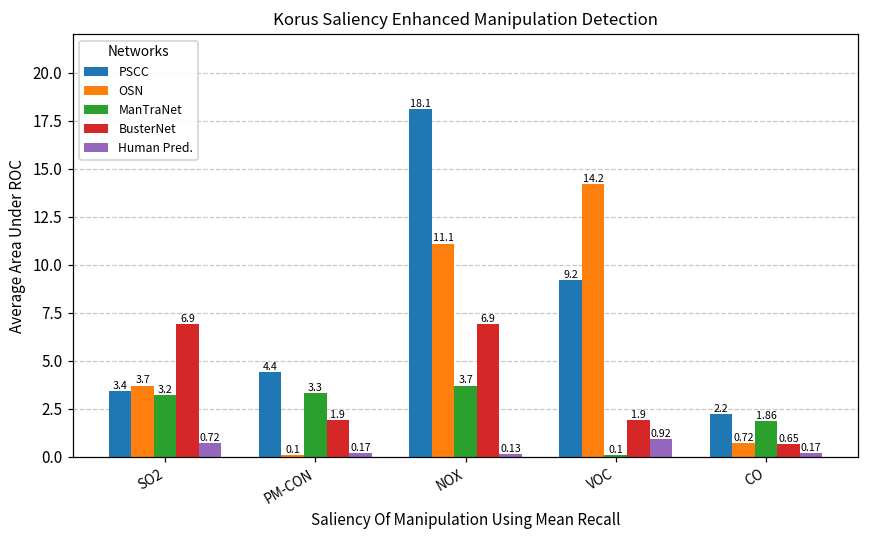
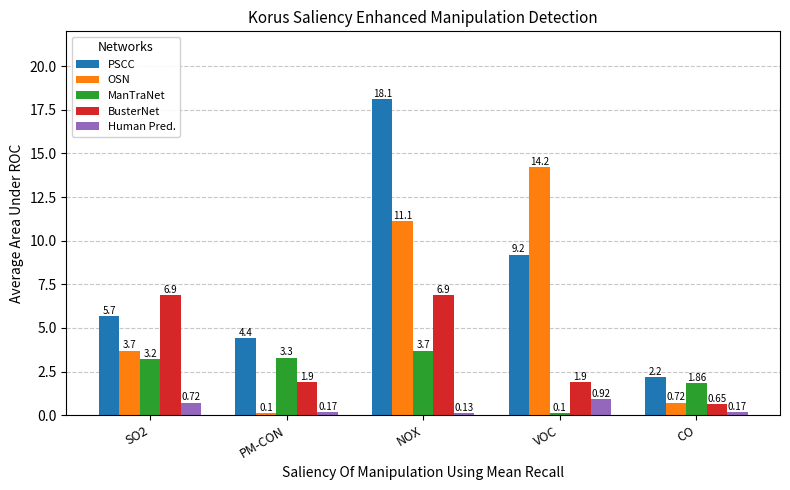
PSCC, SO2: 3.4 -> 5.7
